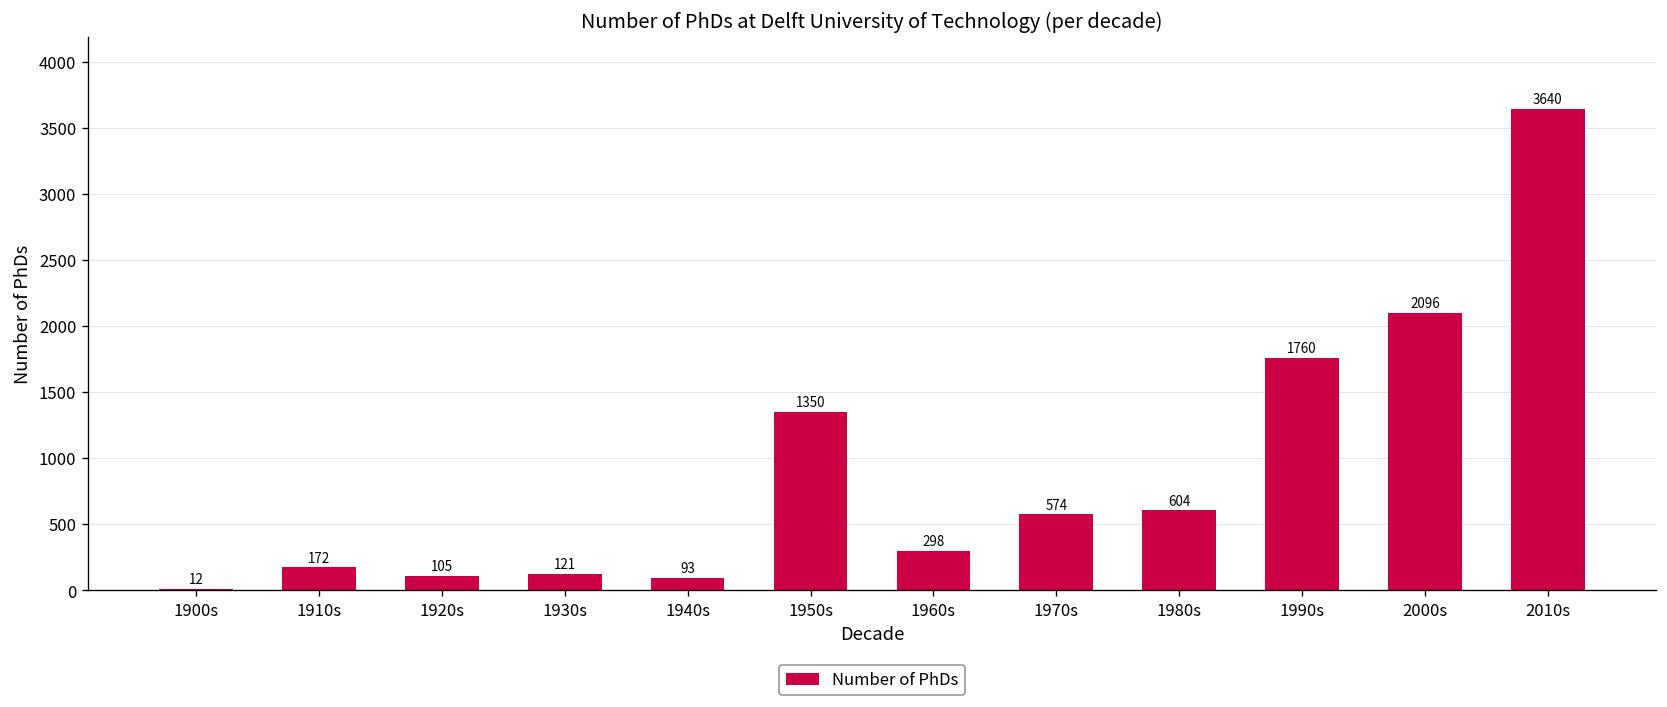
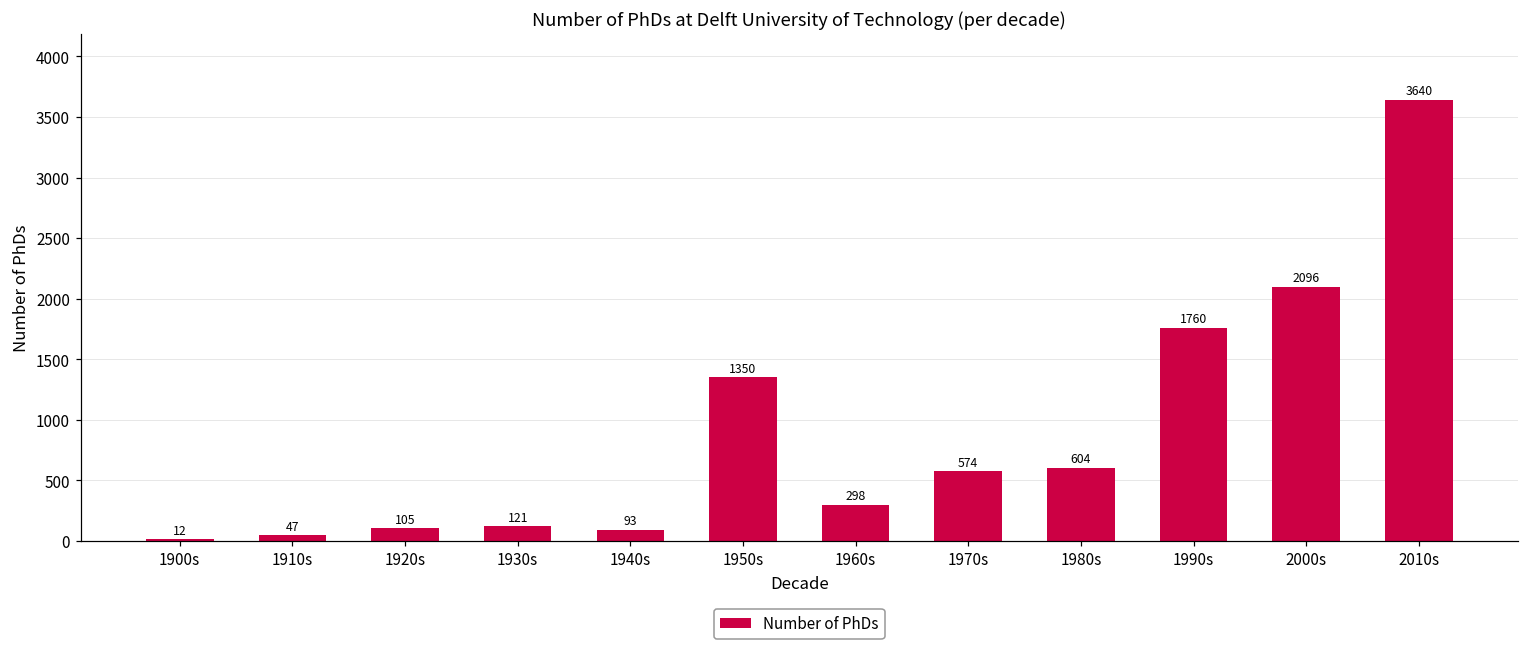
1910s: 172 -> 47
